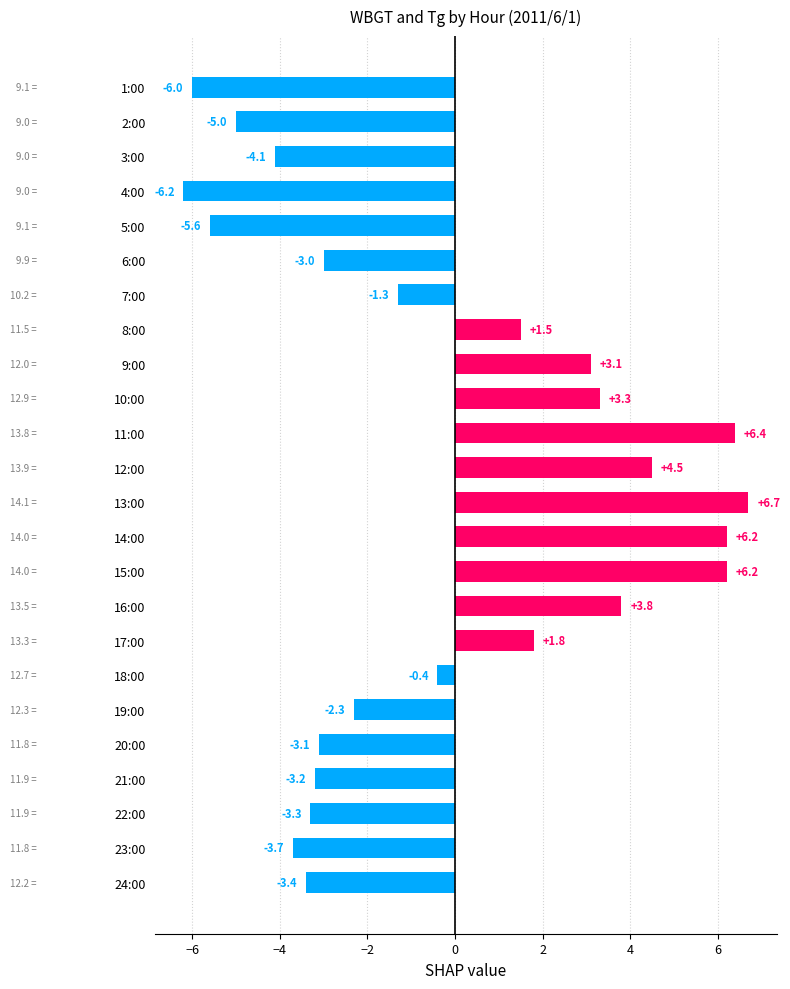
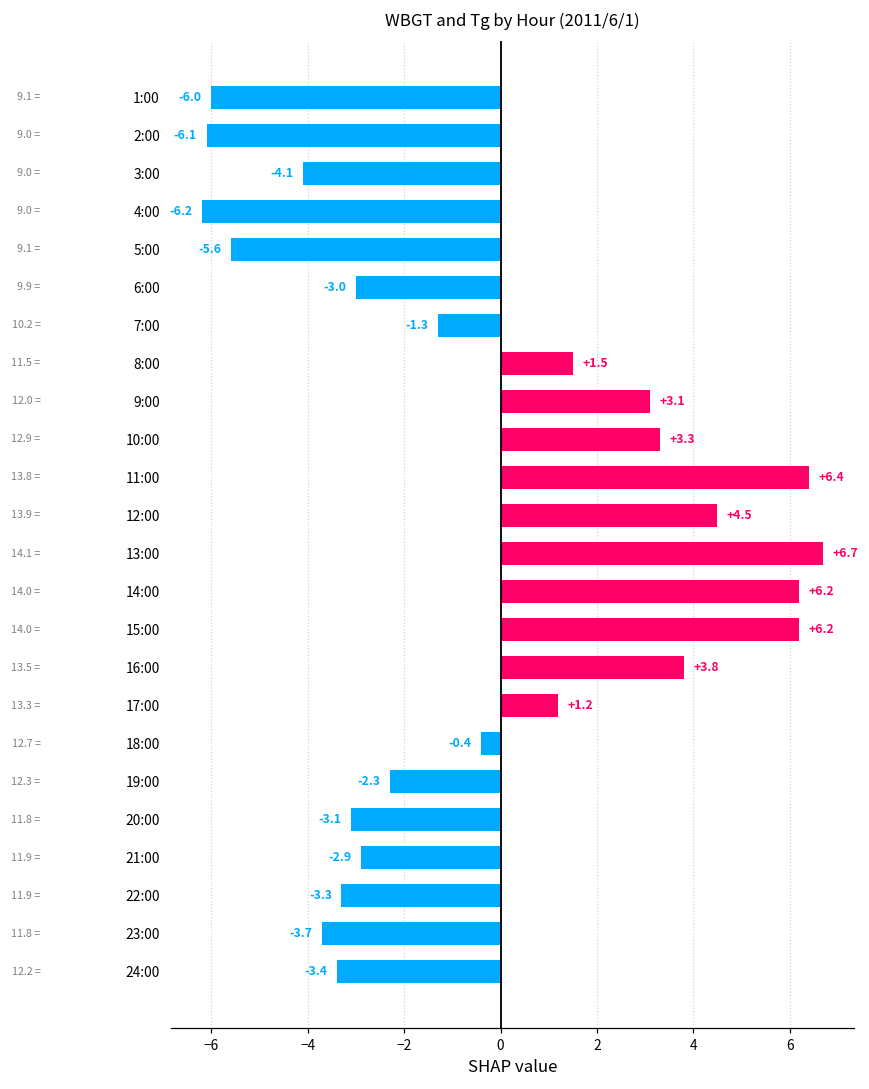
2:00: -5.0 -> -6.1
17:00: +1.8 -> +1.2
21:00: -3.2 -> -2.9
